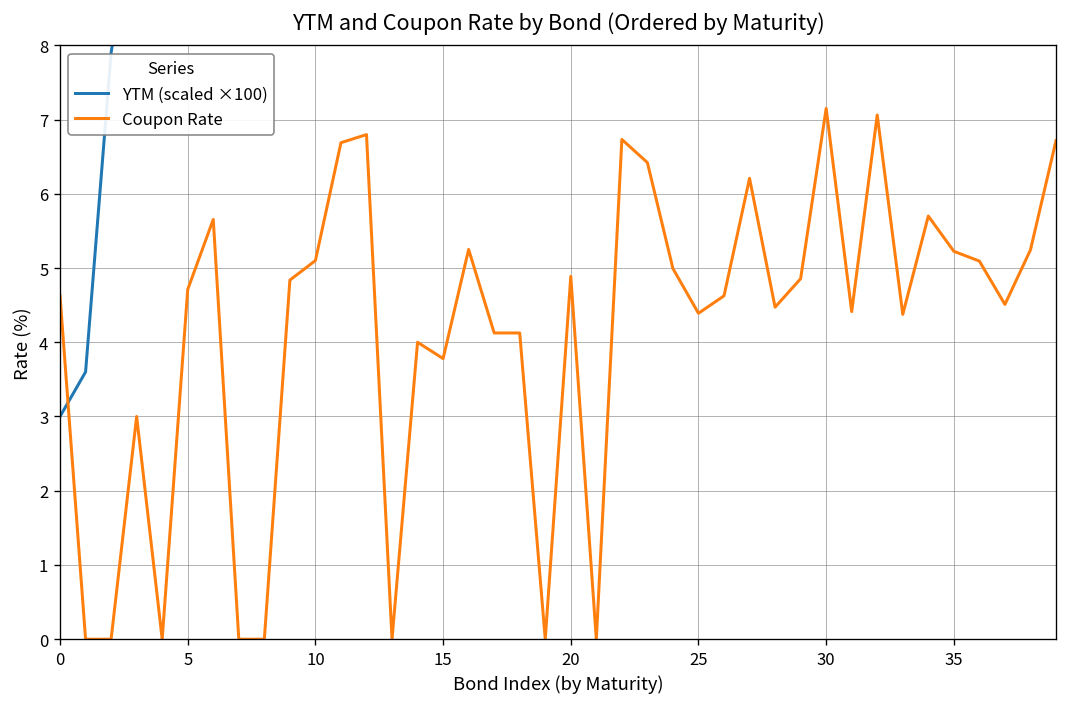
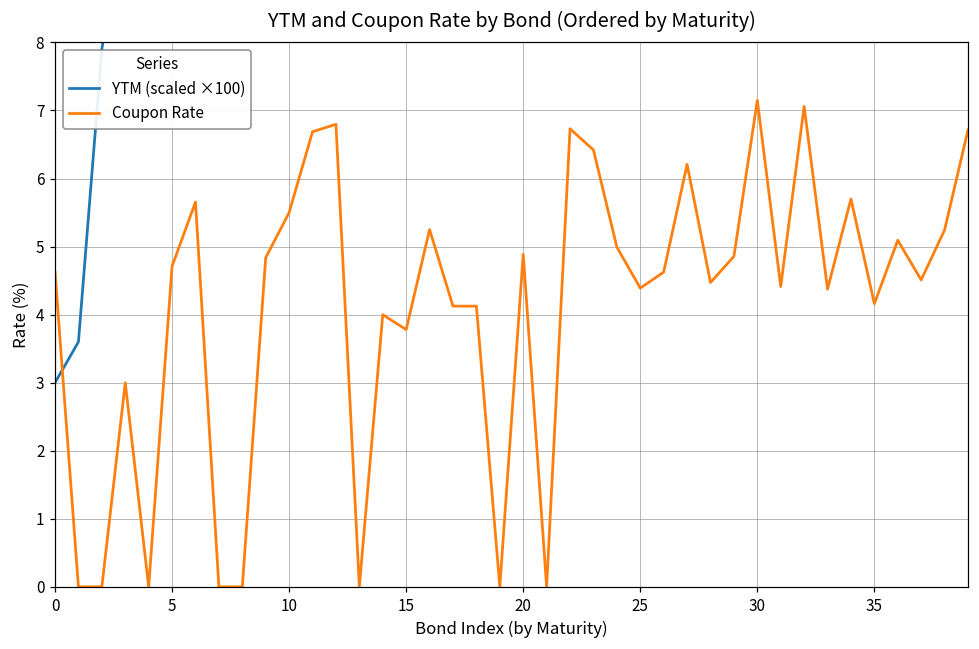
Coupon Rate, 10: 5.1 -> 5.5
Coupon Rate, 35: 5.2 -> 4.2
